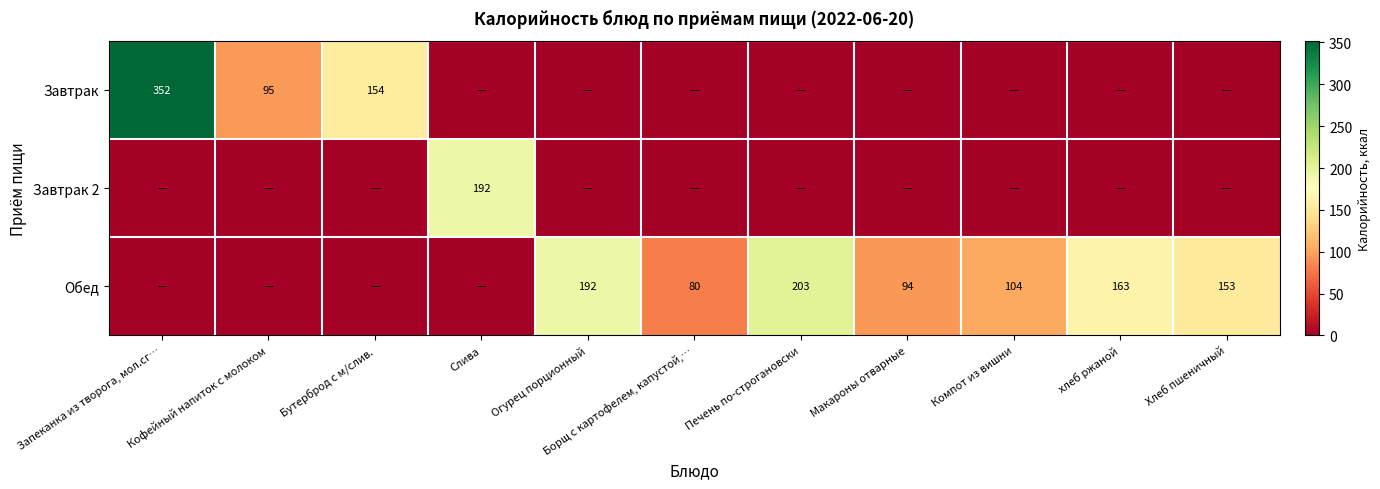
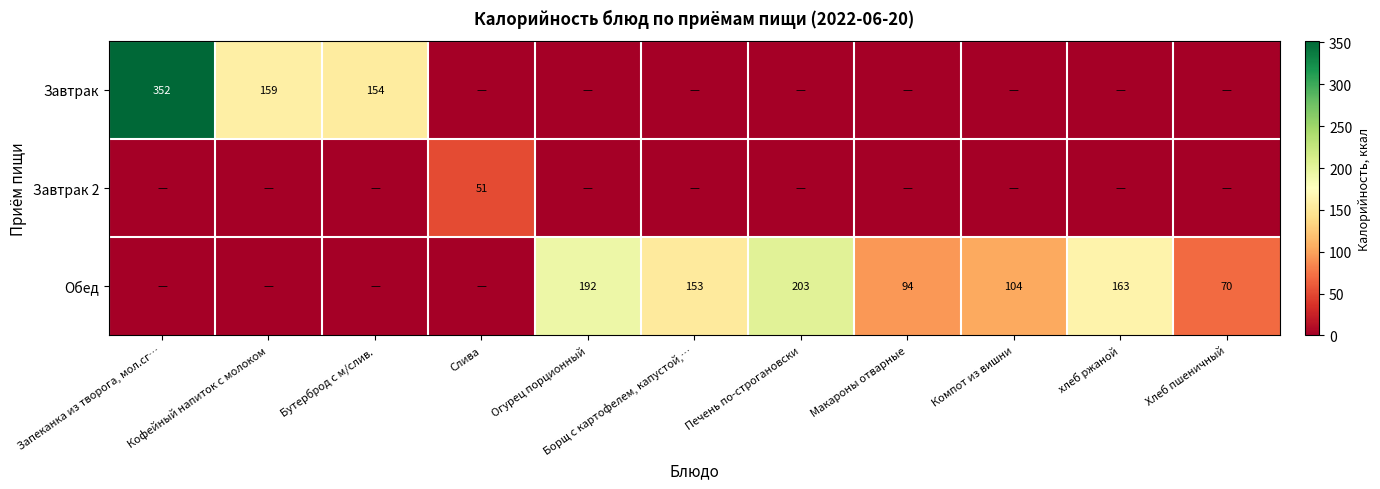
Завтрак, Кофейный напиток с молоком: 95 -> 159
Завтрак 2, Слива: 192 -> 51
Обед, Борщ с картофелем, капустой,…: 80 -> 153
Обед, Хлеб пшеничный: 153 -> 70
